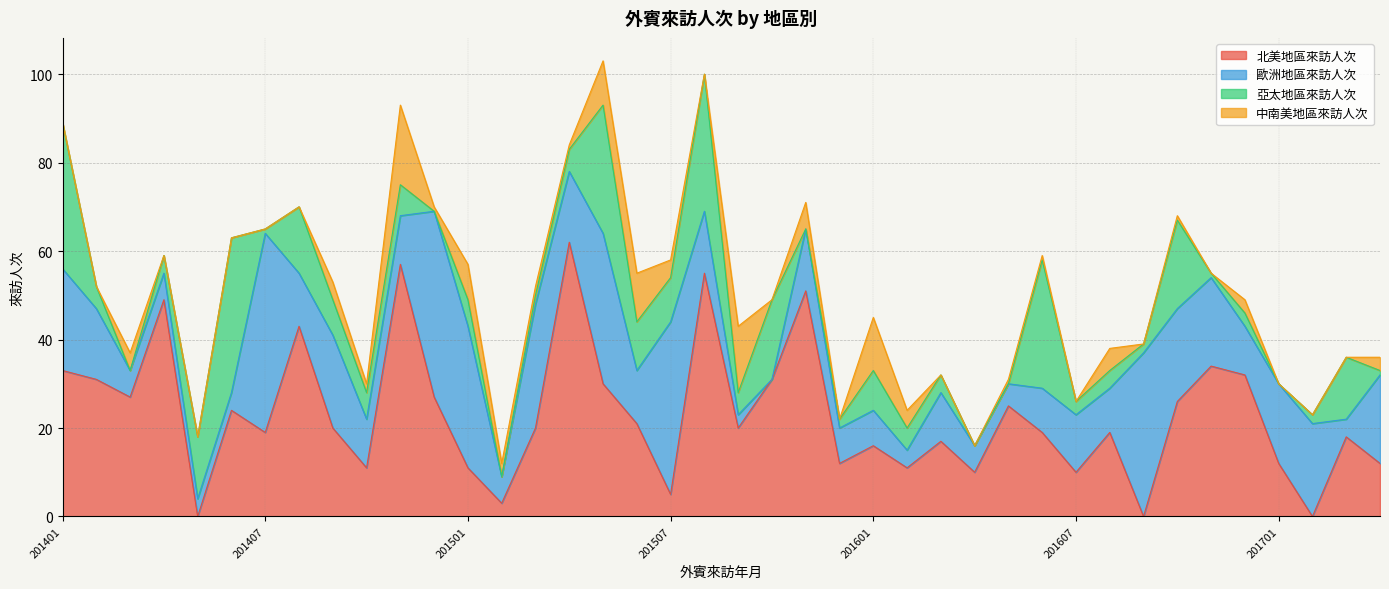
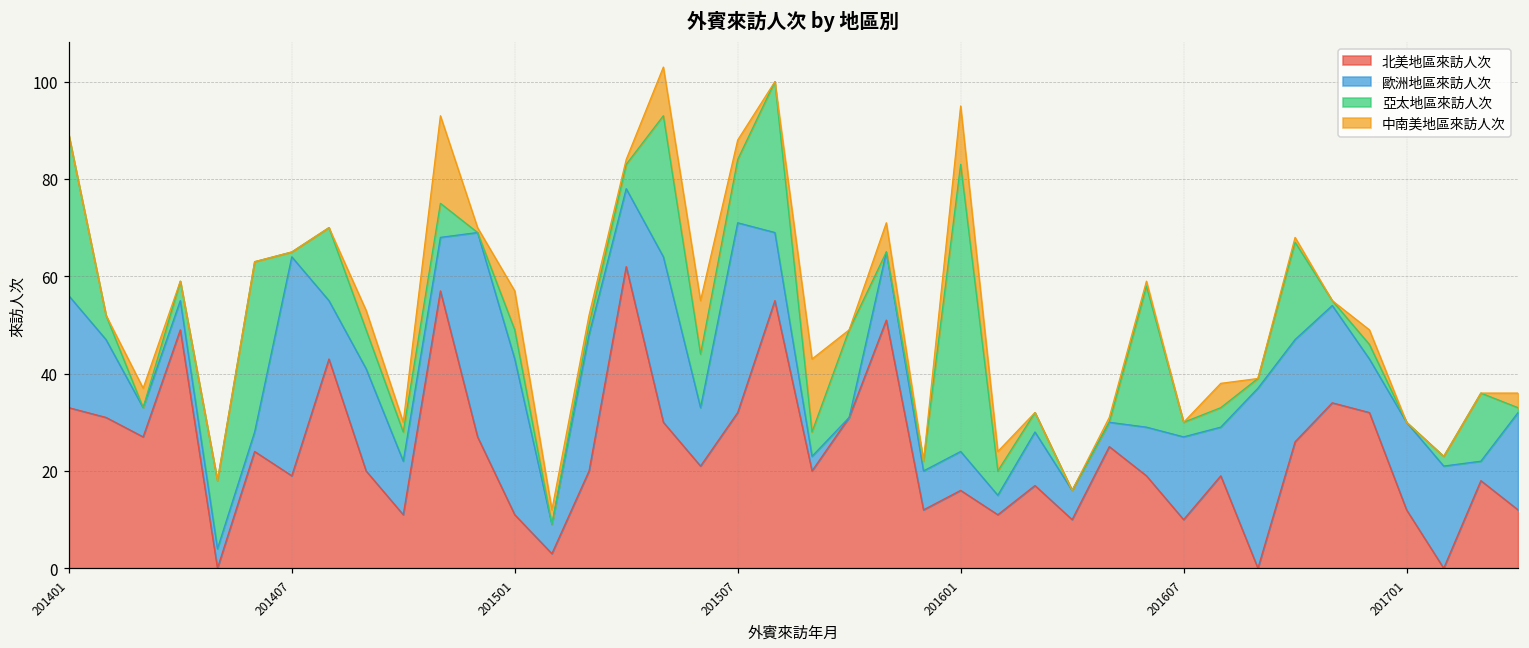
北美地區來訪人次, 201507: 5 -> 32
亞太地區來訪人次, 201507: 10 -> 13
亞太地區來訪人次, 201601: 9 -> 59
歐洲地區來訪人次, 201607: 13 -> 17
